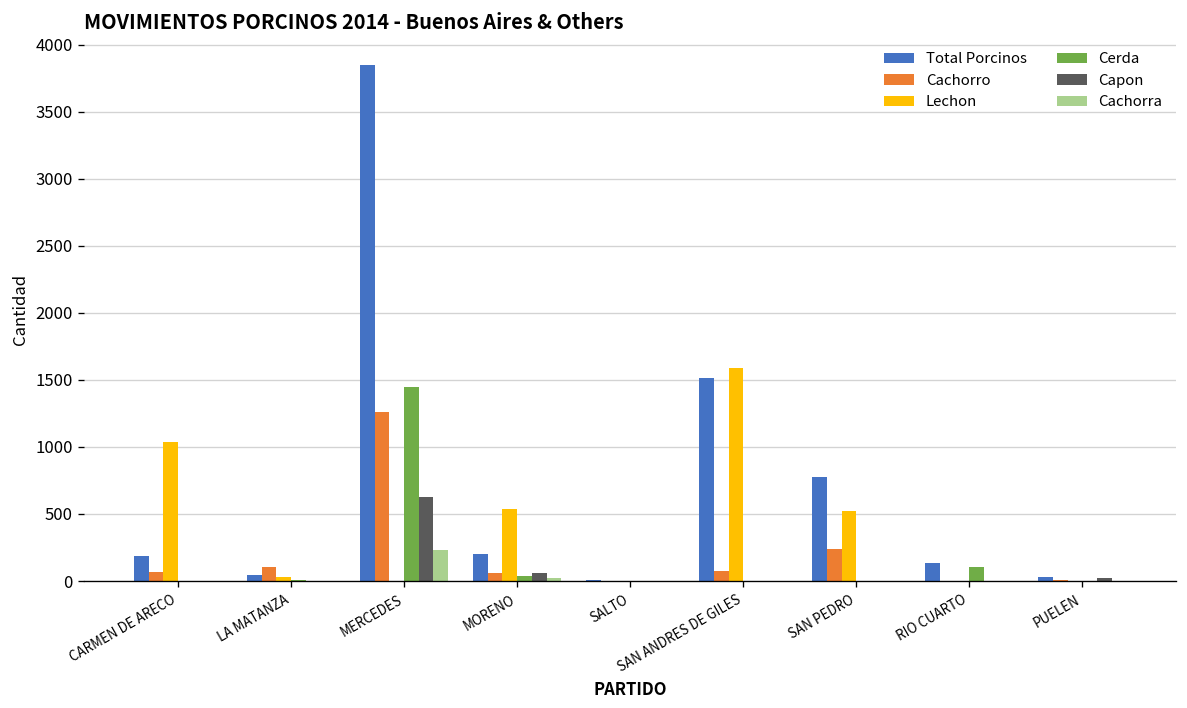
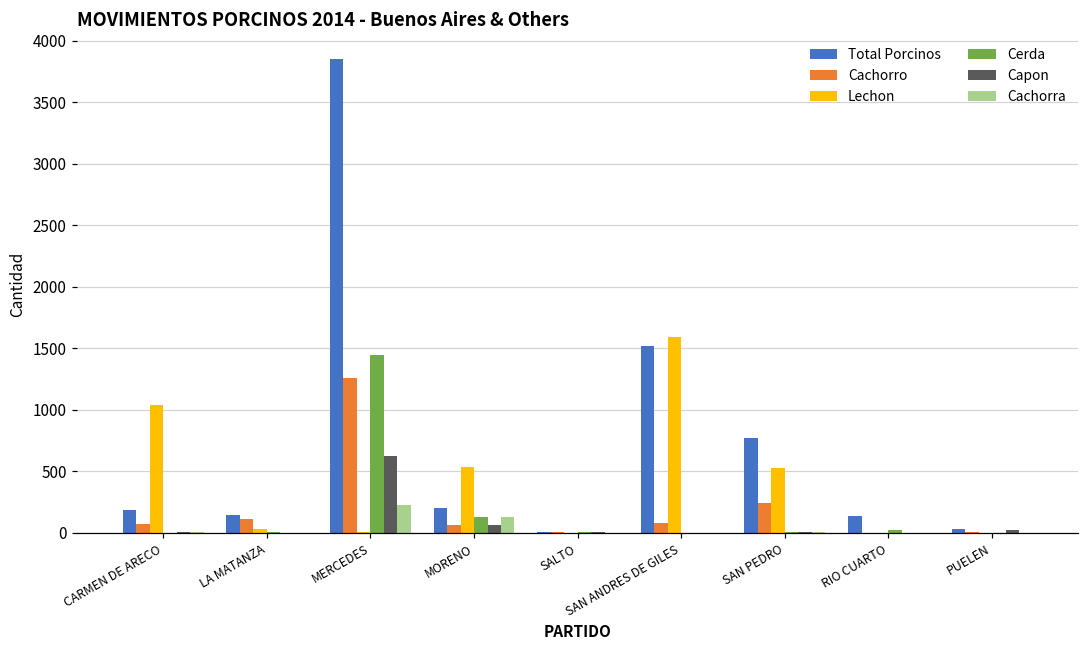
Total Porcinos, LA MATANZA: 50 -> 150
Cerda, MORENO: 40 -> 120
Cachorra, MORENO: 20 -> 130
Cerda, RIO CUARTO: 110 -> 20
